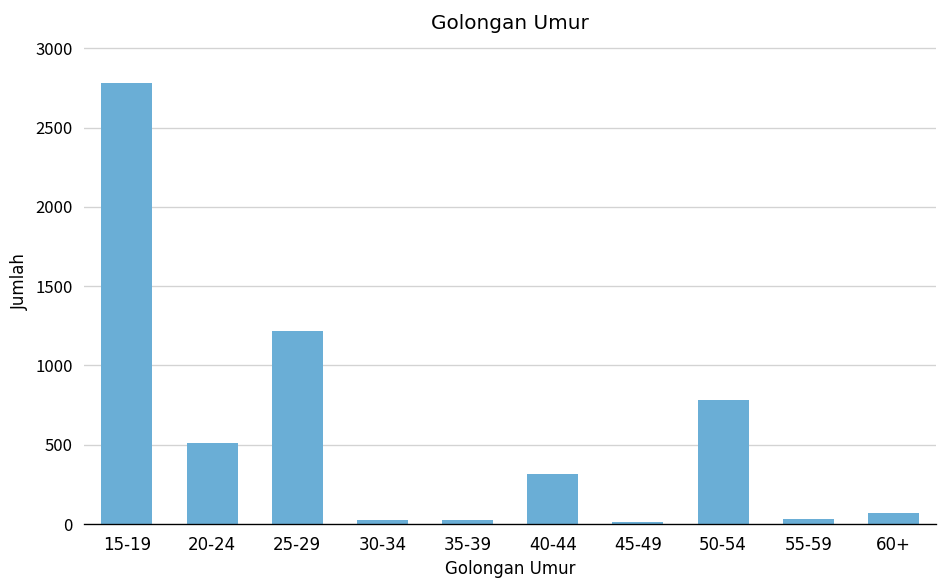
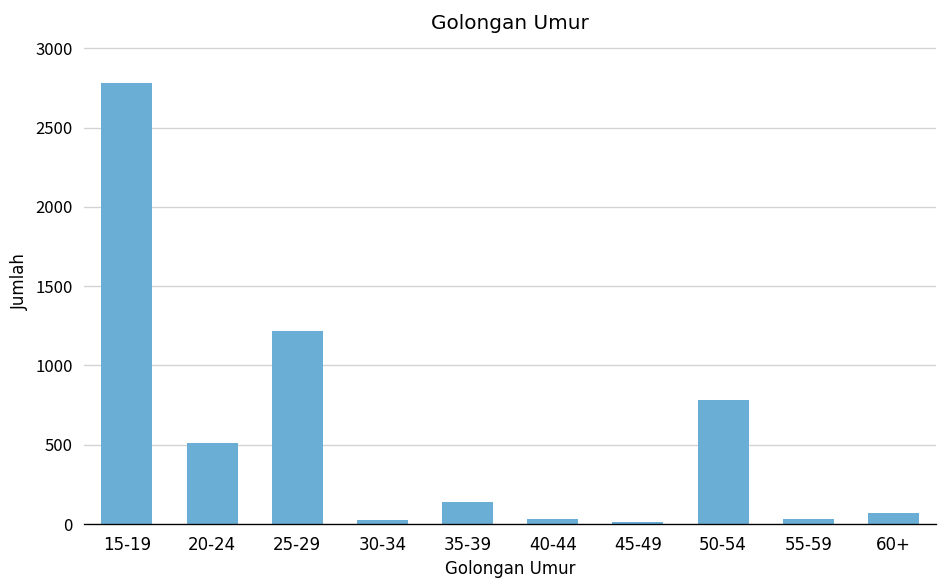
35-39: 30 -> 140
40-44: 320 -> 30
